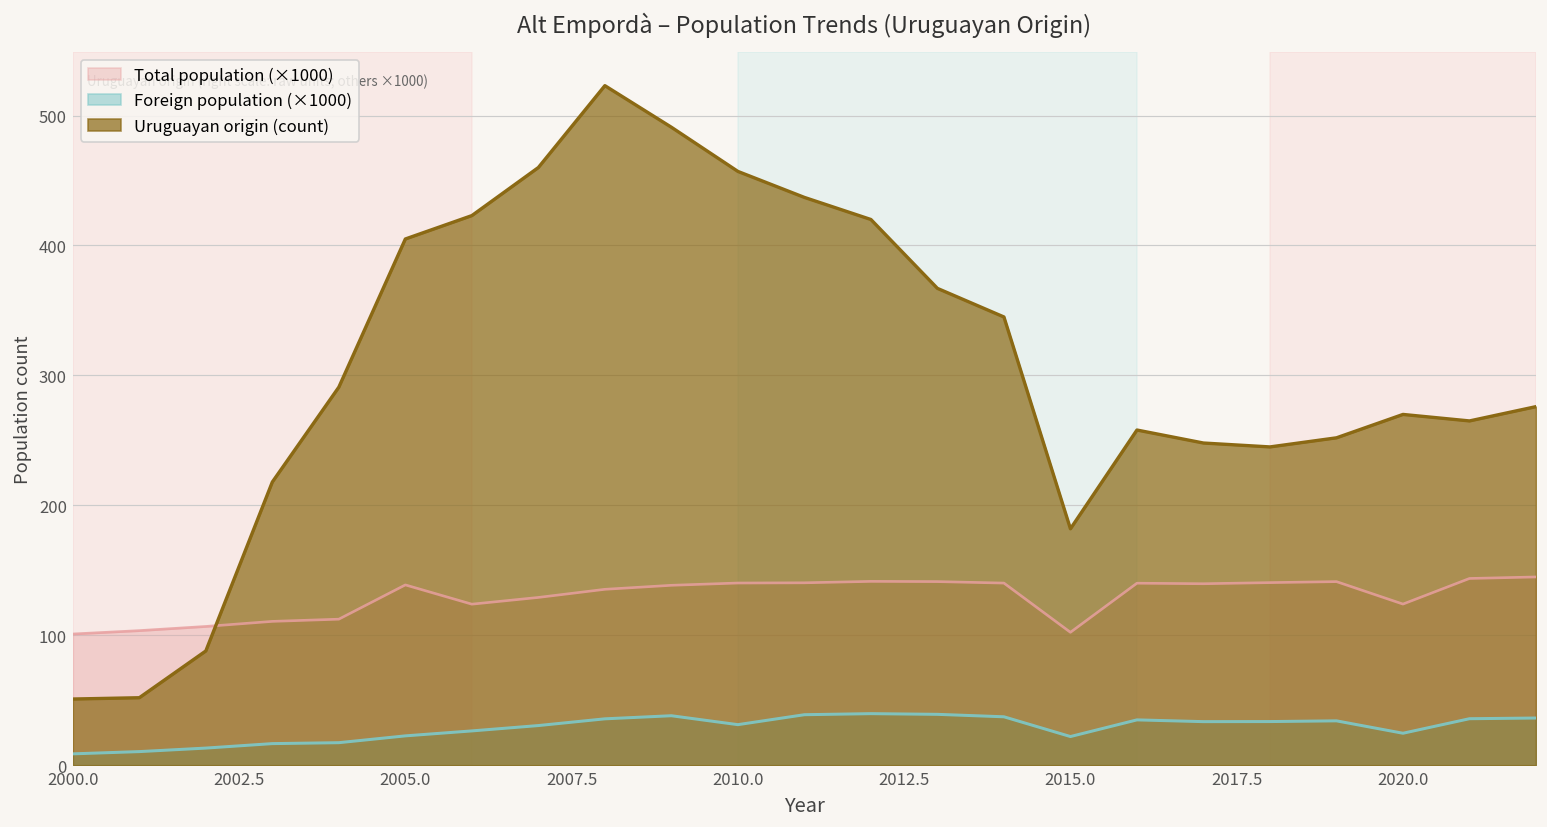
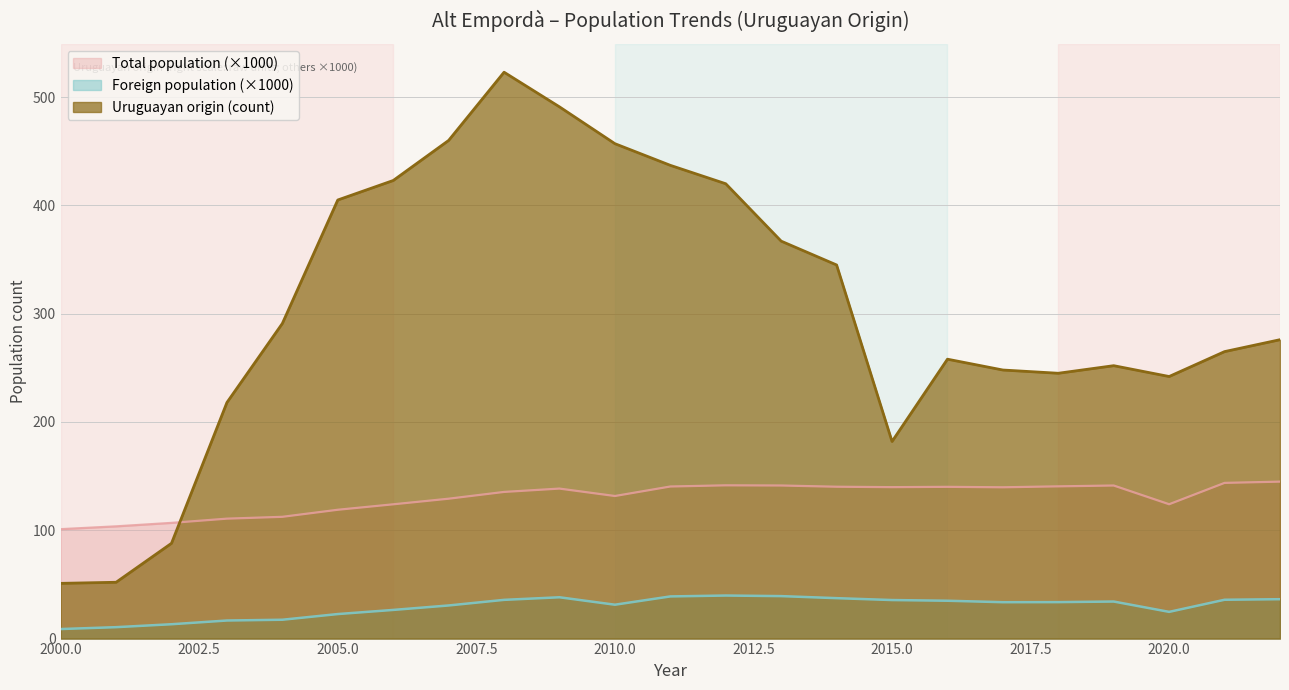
Total population (×1000), 2005.0: 139 -> 119
Total population (×1000), 2010.0: 140 -> 132
Total population (×1000), 2015.0: 102 -> 140
Foreign population (×1000), 2015.0: 22 -> 36
Uruguayan origin (count), 2020.0: 270 -> 242
